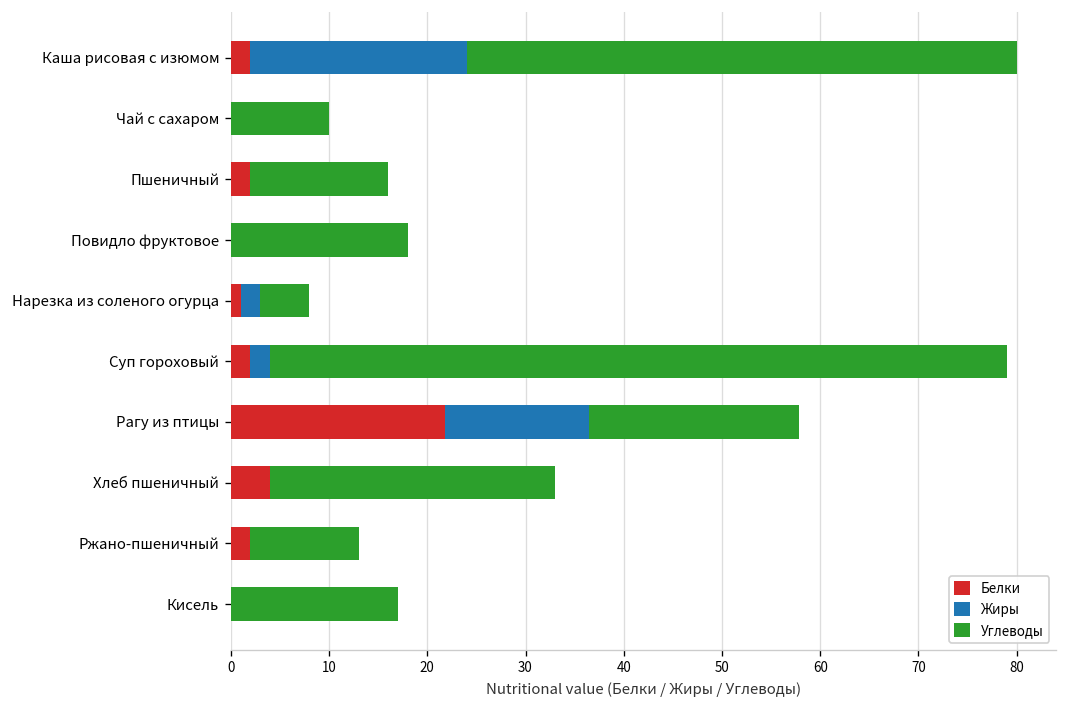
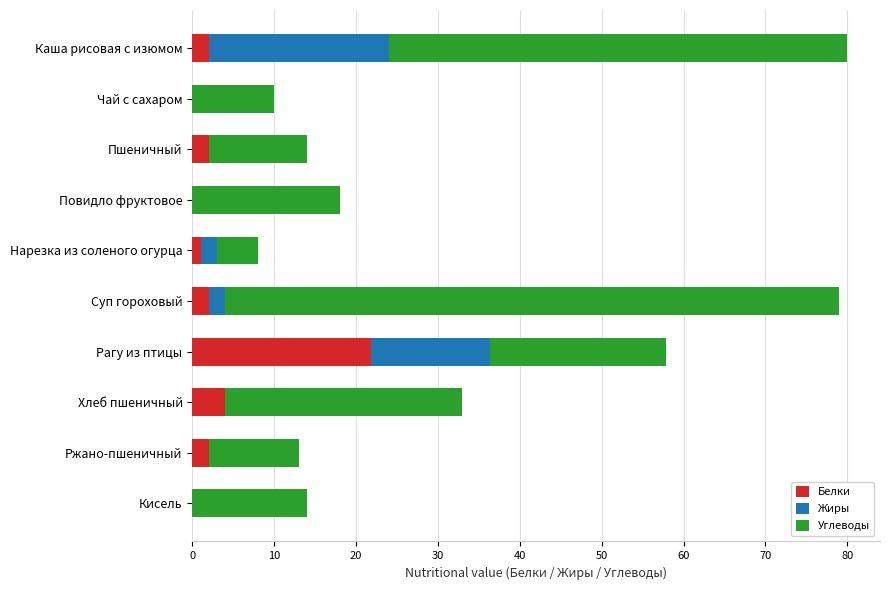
Углеводы, Пшеничный: 14 -> 12
Углеводы, Кисель: 17 -> 14
